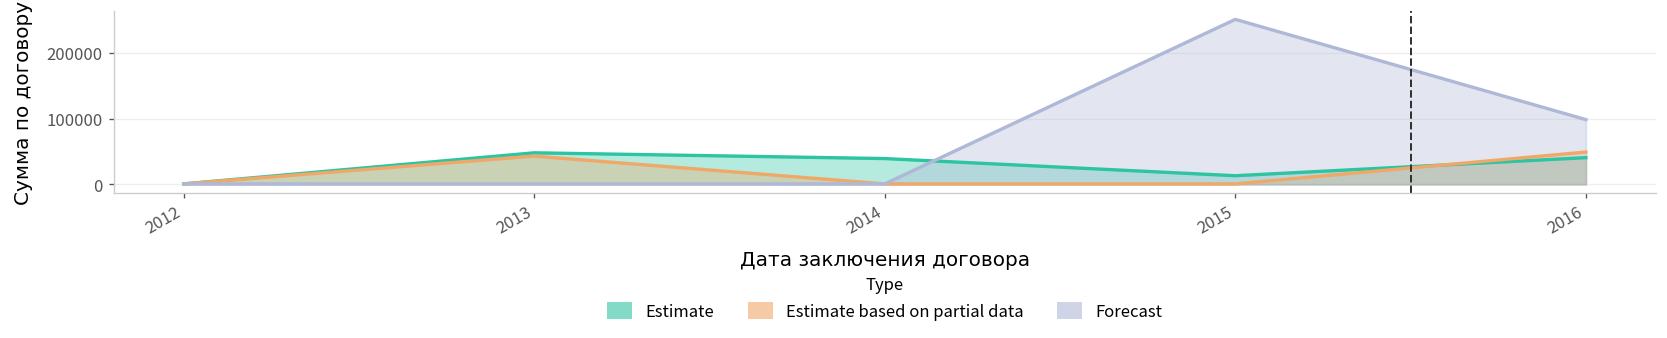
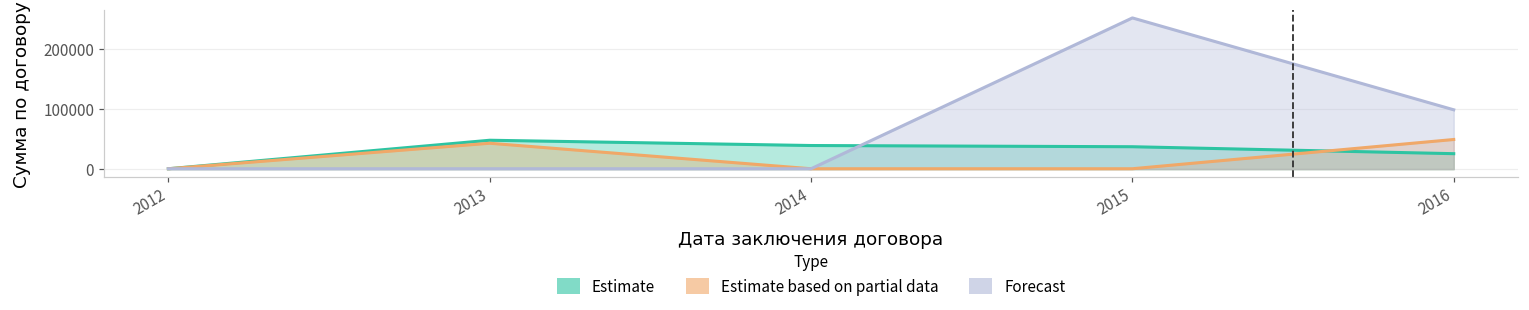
Estimate, 2015: 10000 -> 40000
Estimate, 2016: 40000 -> 30000
